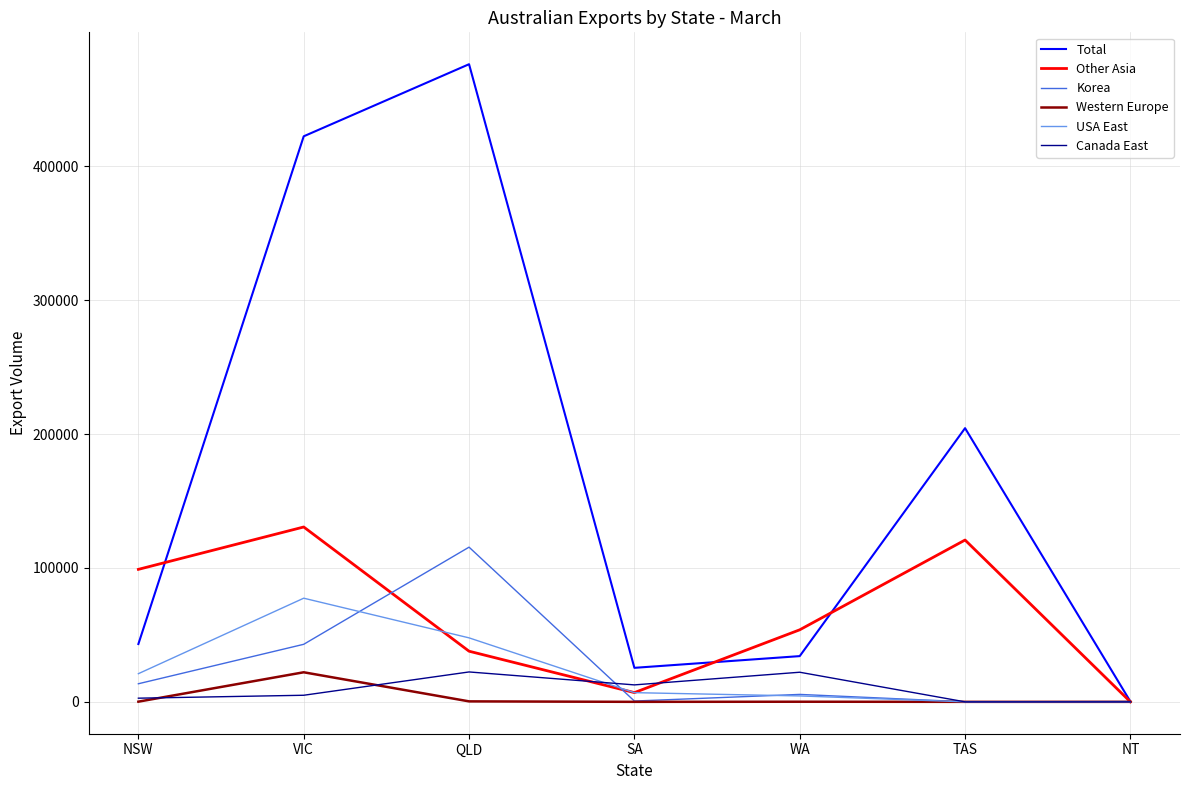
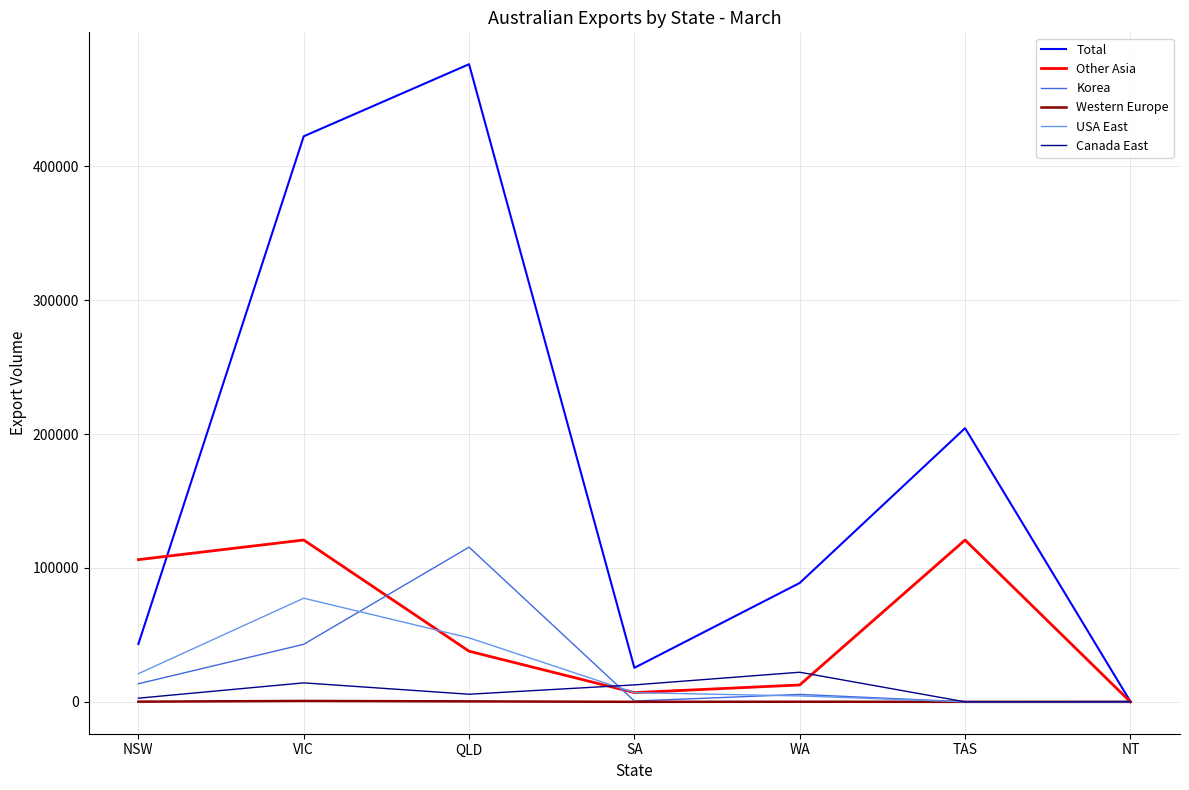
Other Asia, NSW: 99000 -> 106000
Other Asia, VIC: 131000 -> 121000
Western Europe, VIC: 22000 -> 1000
Canada East, VIC: 5000 -> 14000
Canada East, QLD: 22000 -> 6000
Total, WA: 34000 -> 89000
Other Asia, WA: 54000 -> 13000
